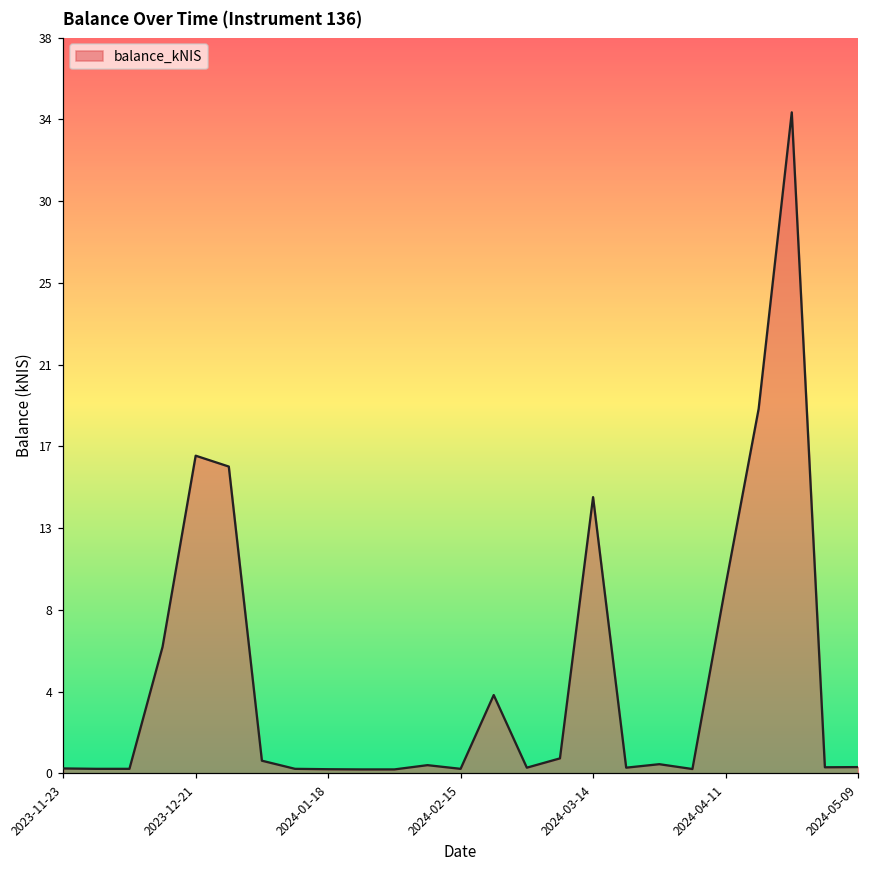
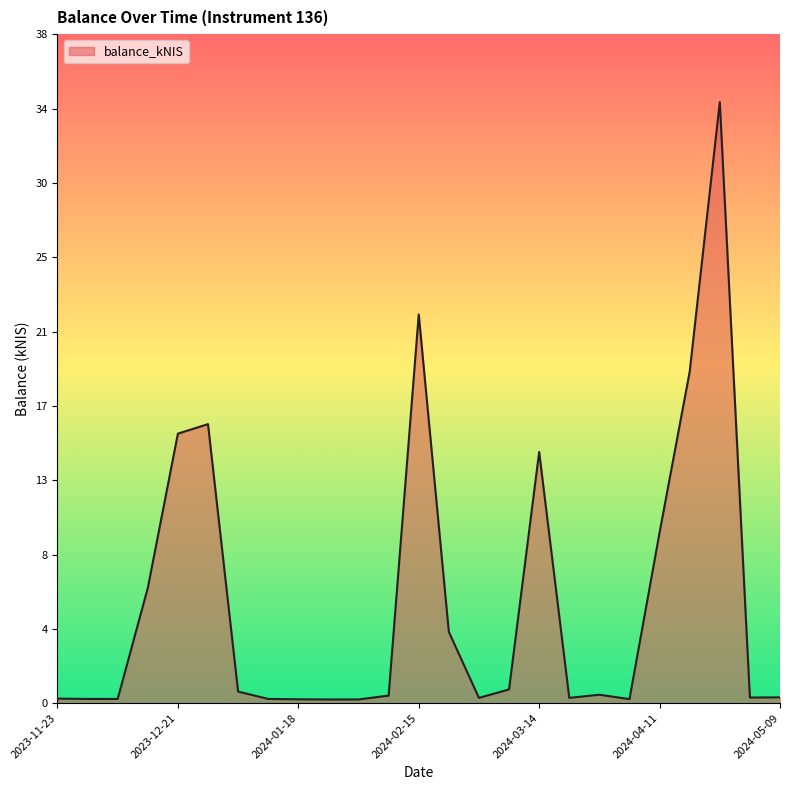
2023-12-21: 16.4 -> 15.3
2024-02-15: 0.2 -> 22.1
